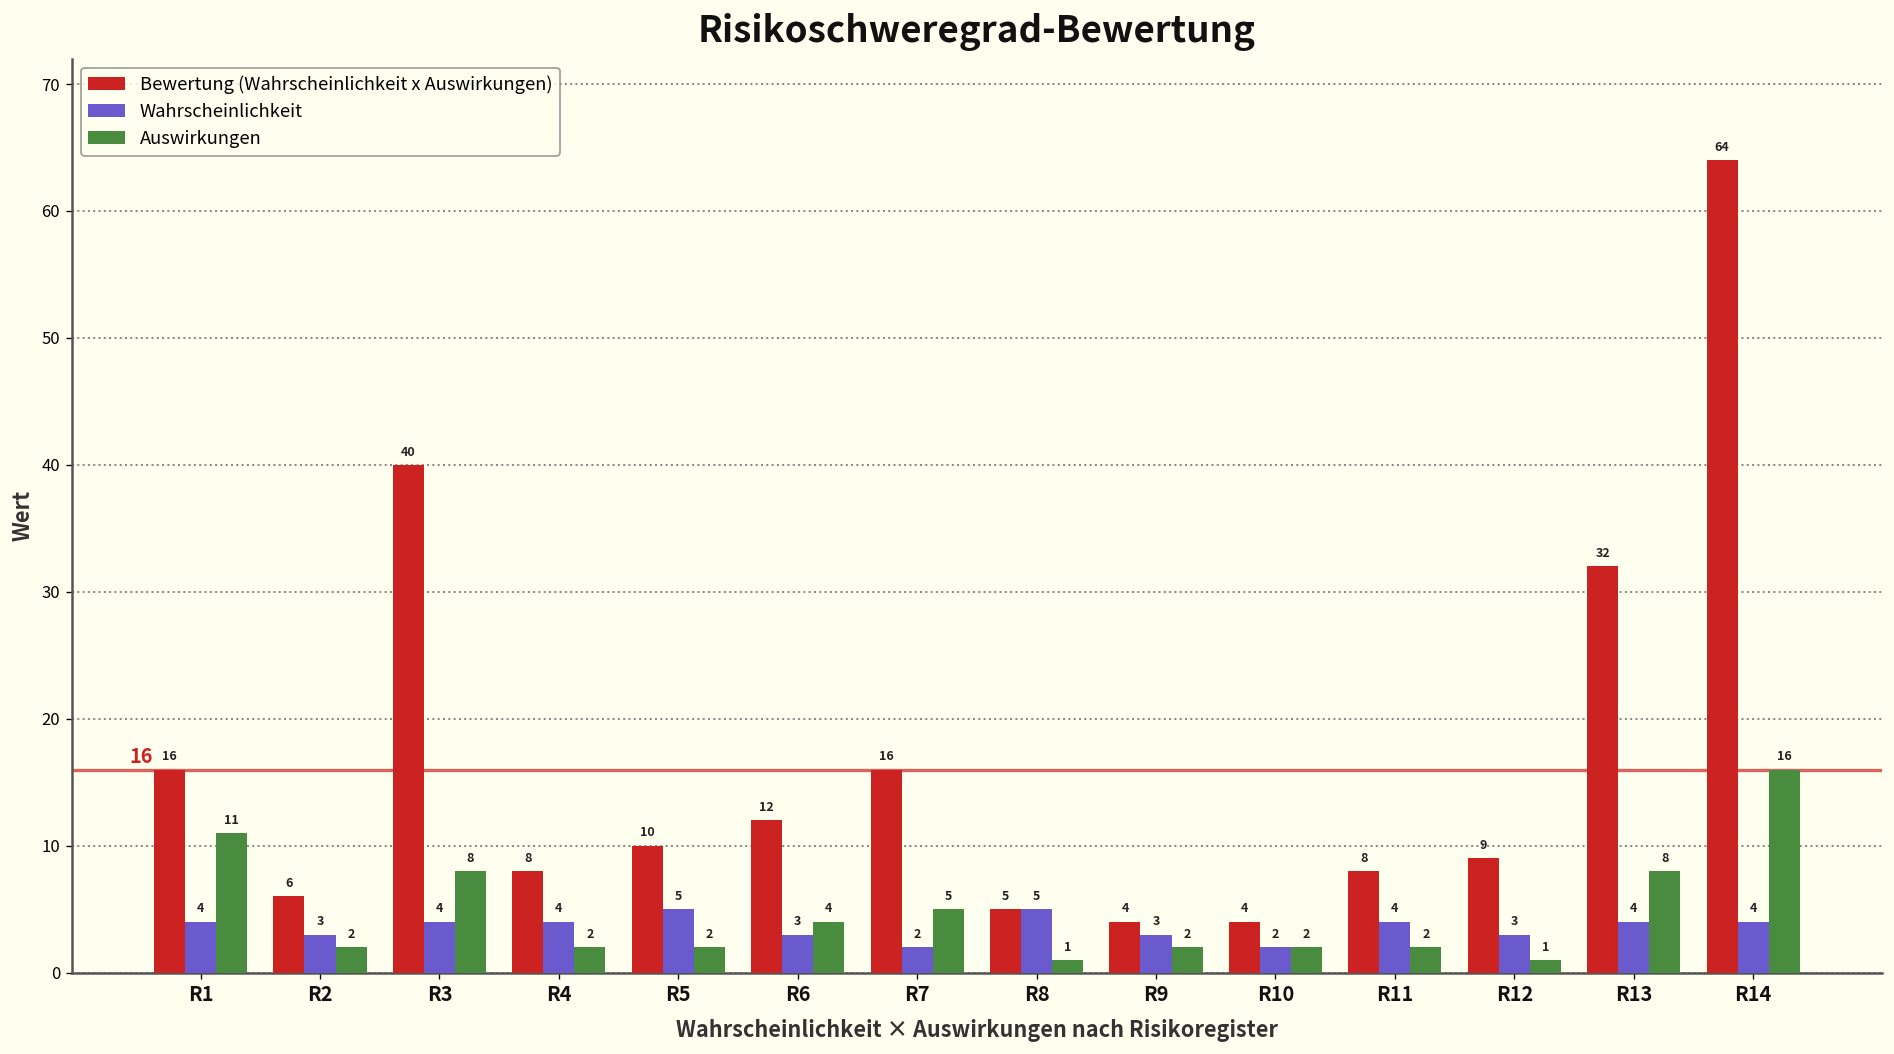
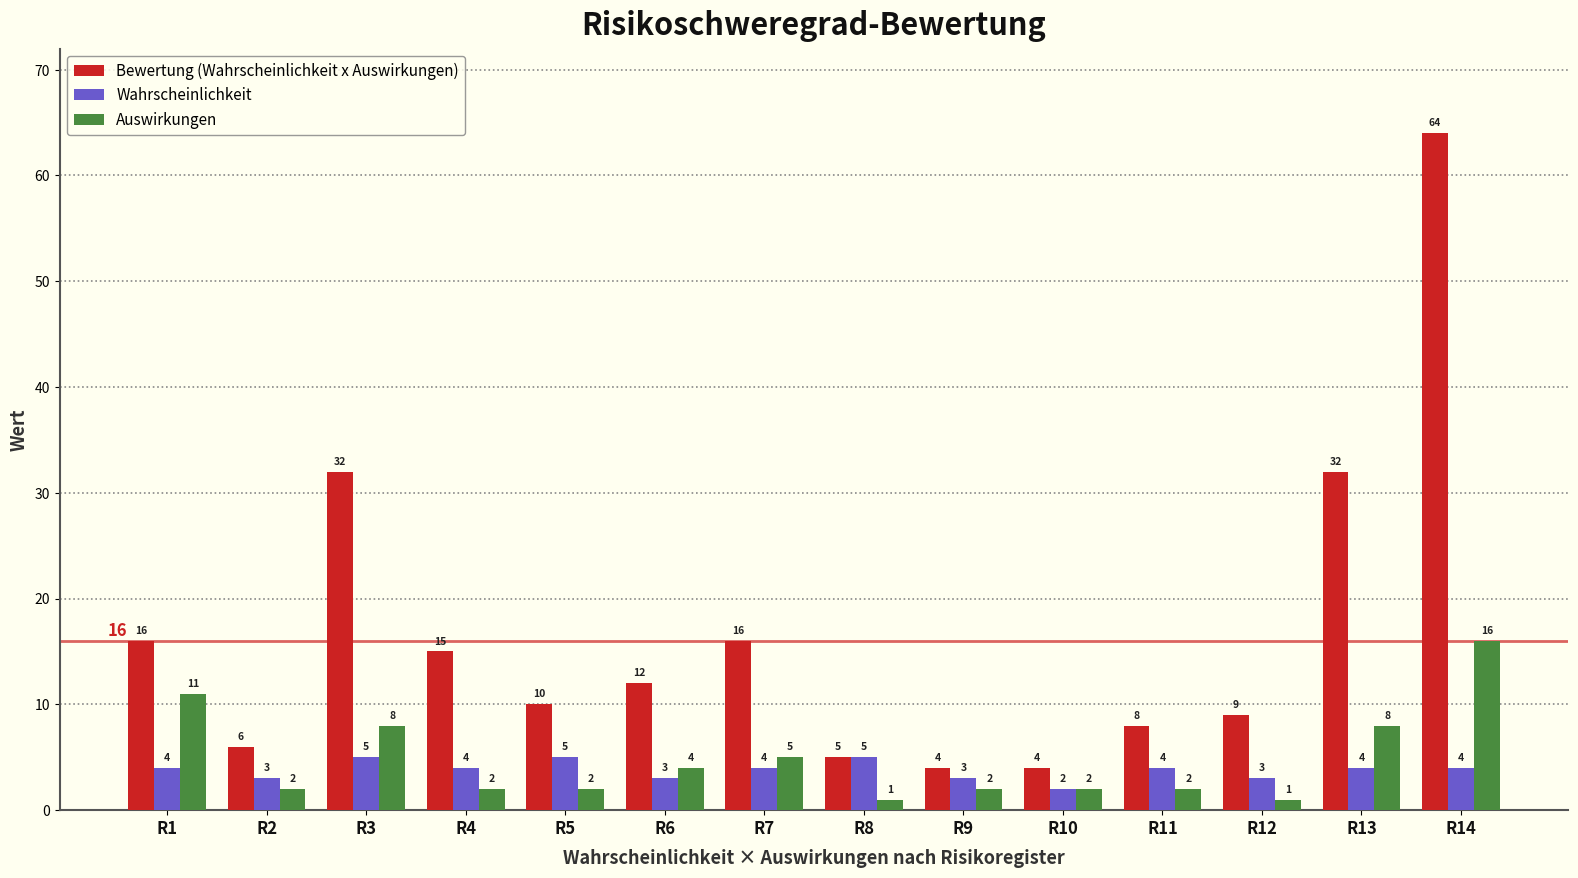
Bewertung (Wahrscheinlichkeit x Auswirkungen), R3: 40 -> 32
Wahrscheinlichkeit, R3: 4 -> 5
Bewertung (Wahrscheinlichkeit x Auswirkungen), R4: 8 -> 15
Wahrscheinlichkeit, R7: 2 -> 4
